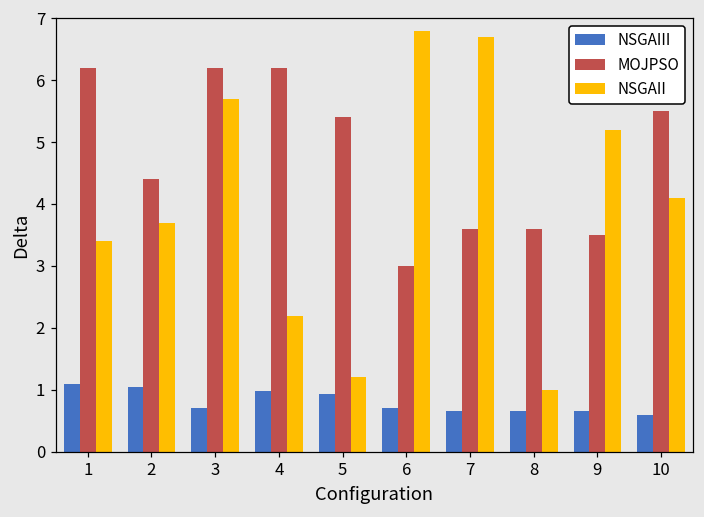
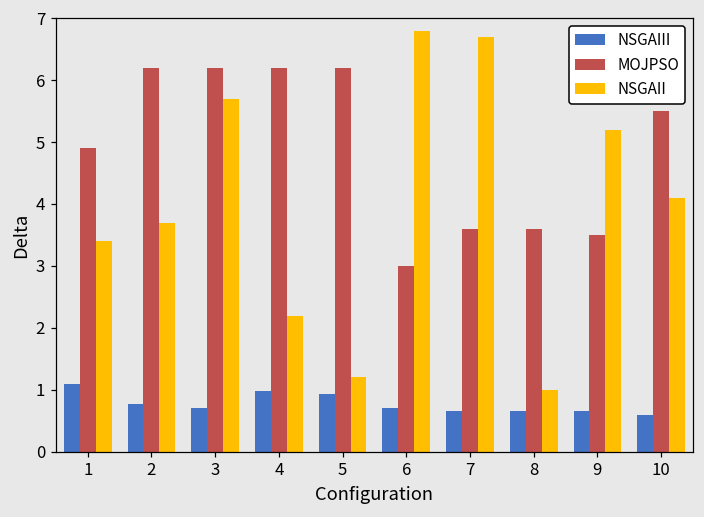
MOJPSO, 1: 6.2 -> 4.9
NSGAIII, 2: 1.0 -> 0.8
MOJPSO, 2: 4.4 -> 6.2
MOJPSO, 5: 5.4 -> 6.2
